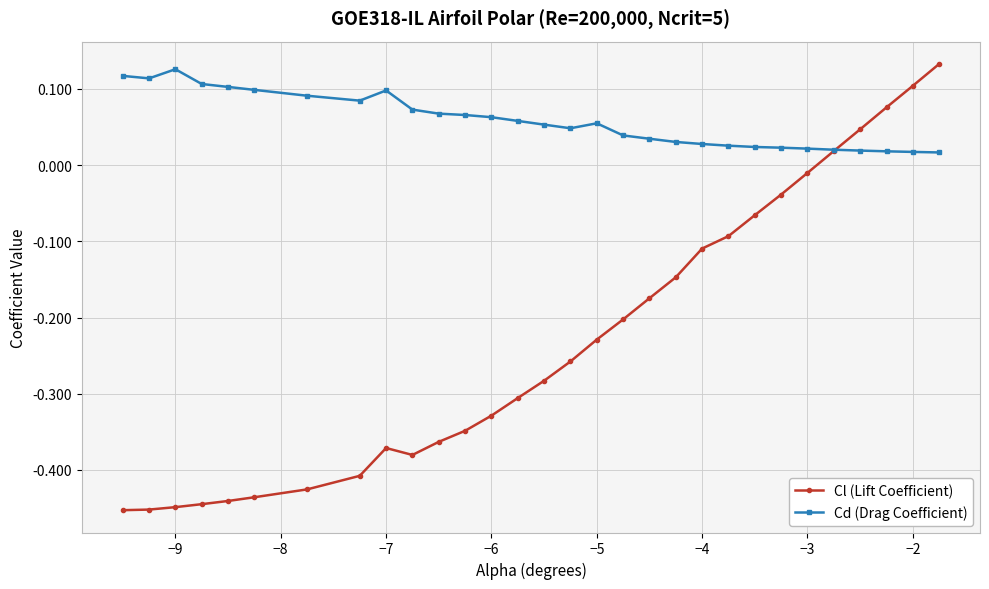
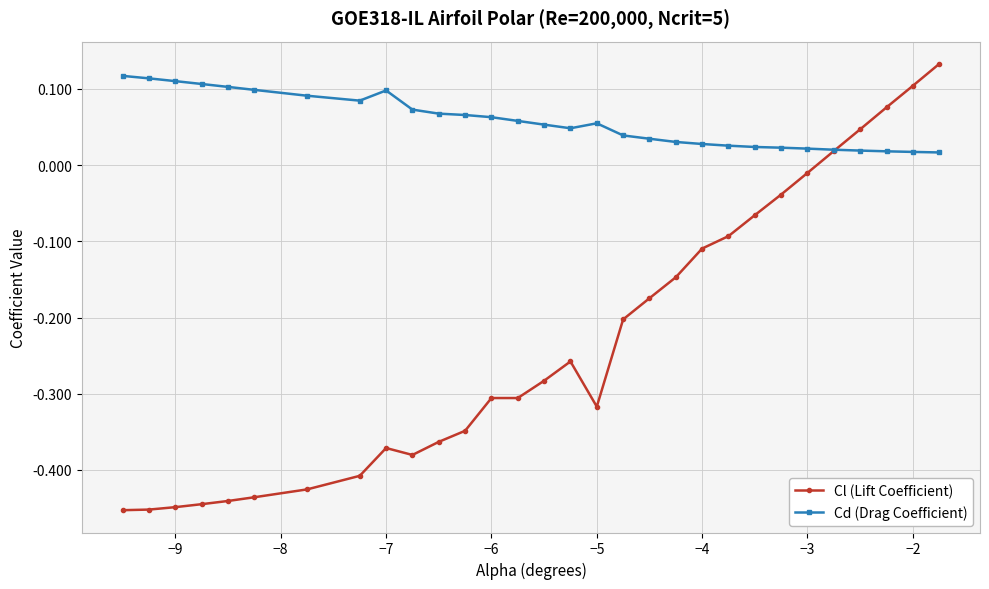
Cd (Drag Coefficient), −9: 0.13 -> 0.11
Cl (Lift Coefficient), −6: -0.33 -> -0.31
Cl (Lift Coefficient), −5: -0.23 -> -0.32
